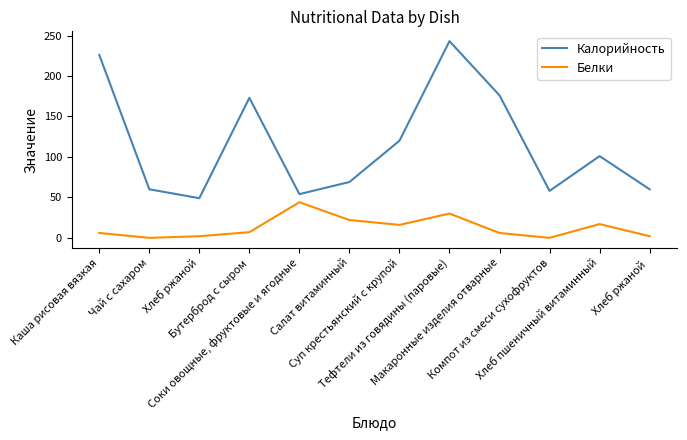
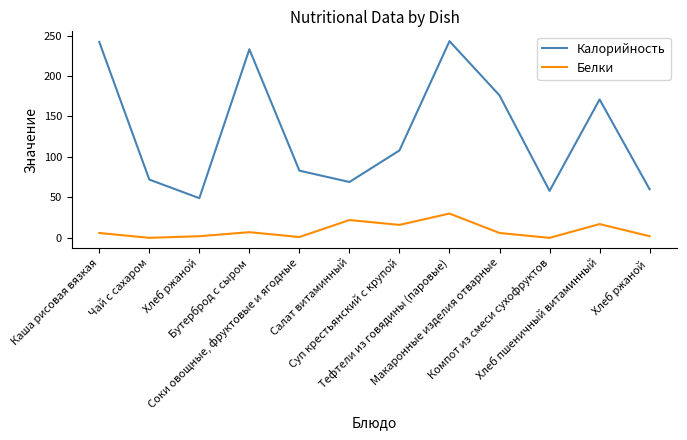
Калорийность, Каша рисовая вязкая: 230 -> 240
Калорийность, Чай с сахаром: 60 -> 70
Калорийность, Бутерброд с сыром: 170 -> 230
Калорийность, Соки овощные, фруктовые и ягодные: 50 -> 80
Белки, Соки овощные, фруктовые и ягодные: 40 -> 0
Калорийность, Суп крестьянский с крупой: 120 -> 110
Калорийность, Хлеб пшеничный витаминный: 100 -> 170
